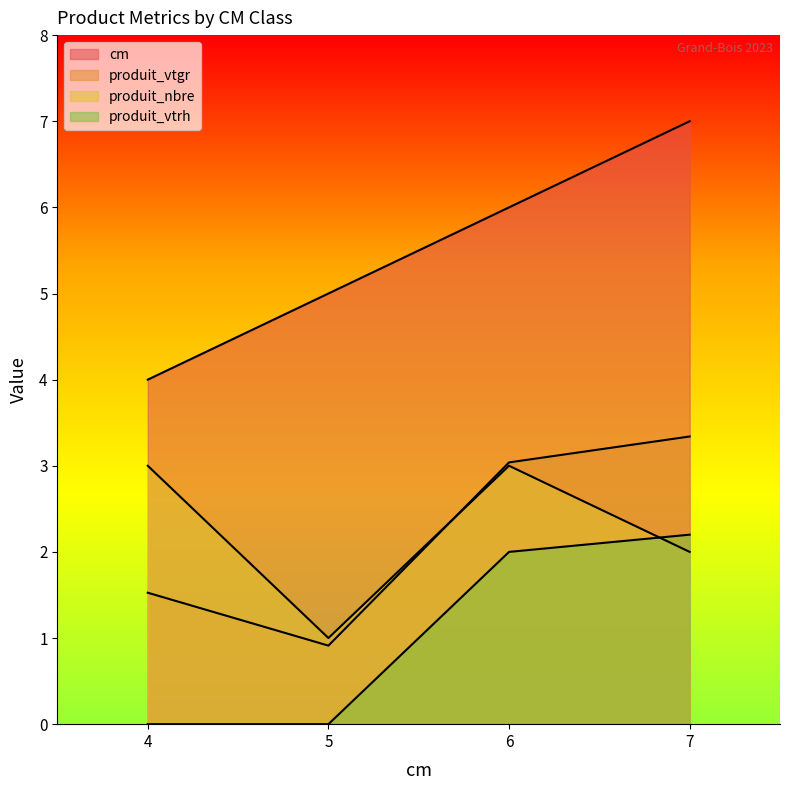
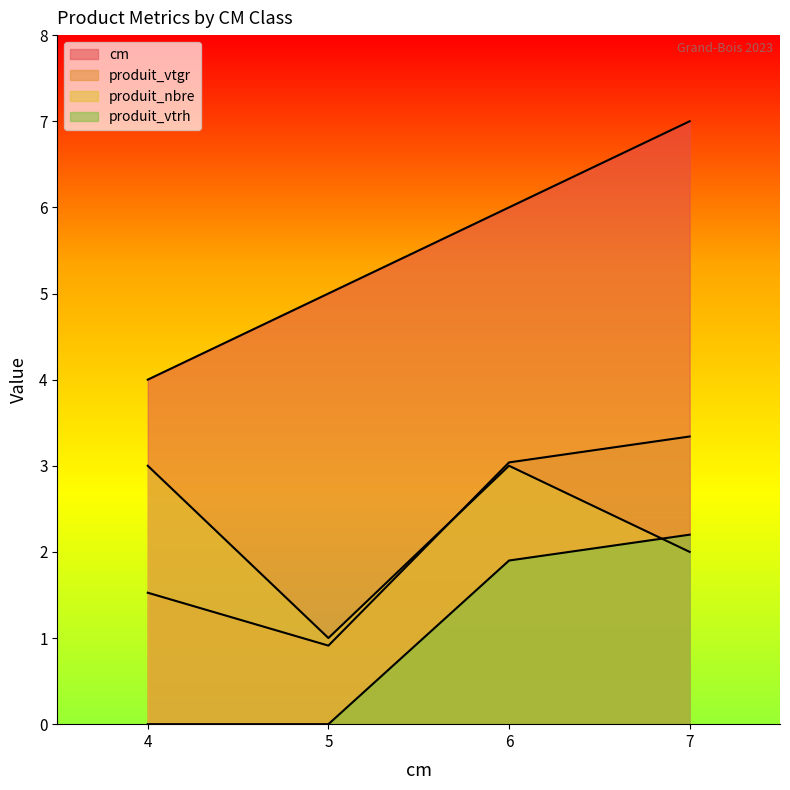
produit_vtrh, 6: 2.0 -> 1.9
